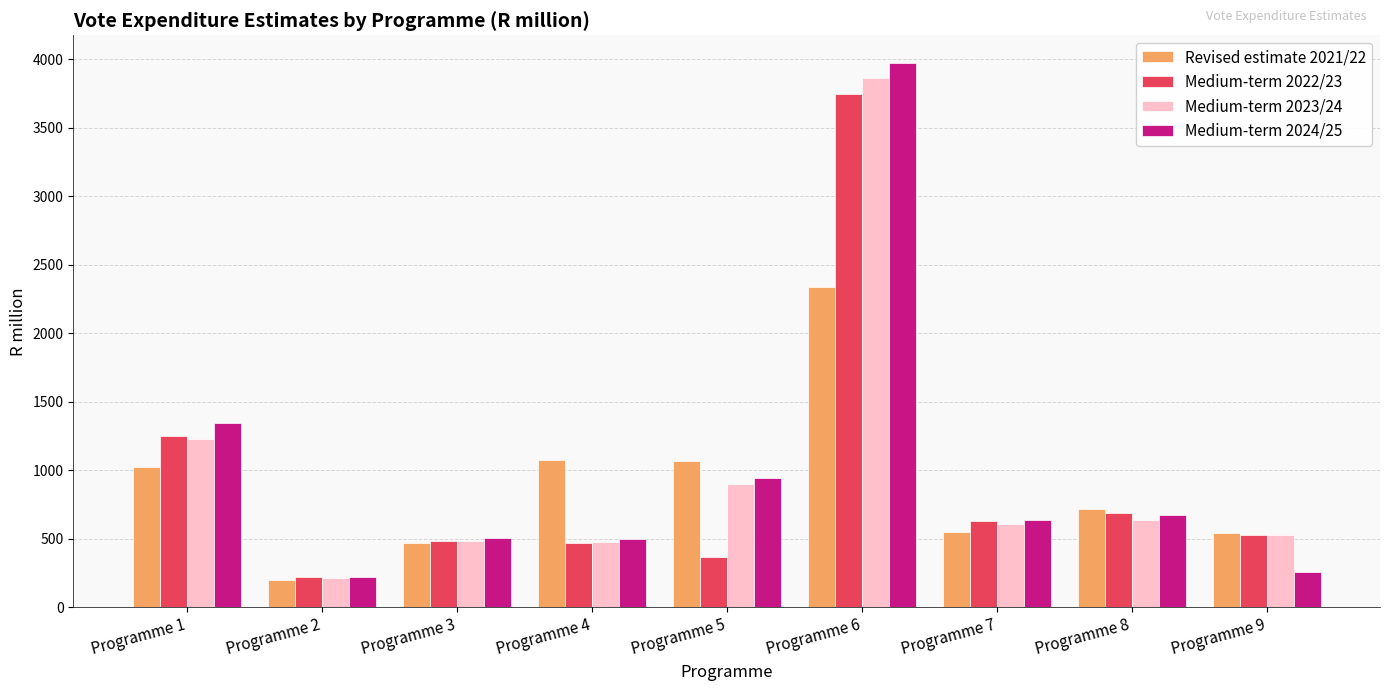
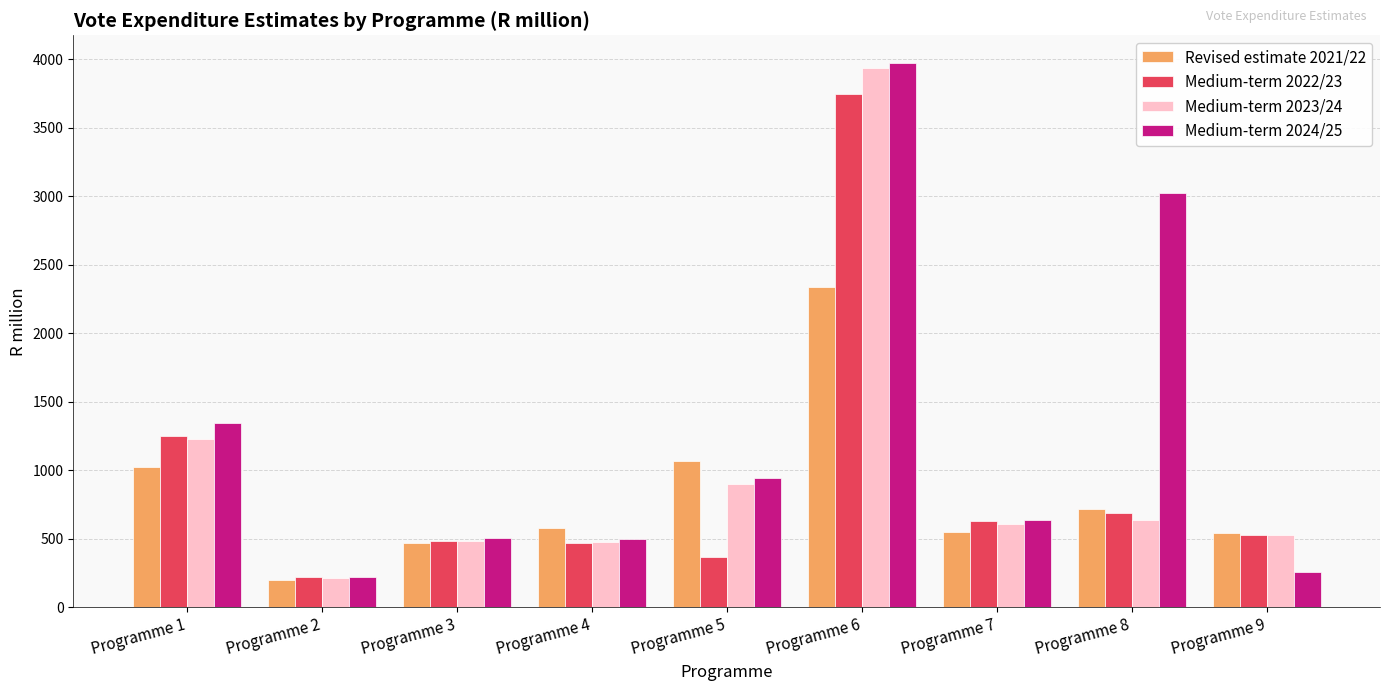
Revised estimate 2021/22, Programme 4: 1070 -> 580
Medium-term 2023/24, Programme 6: 3870 -> 3940
Medium-term 2024/25, Programme 8: 670 -> 3030
